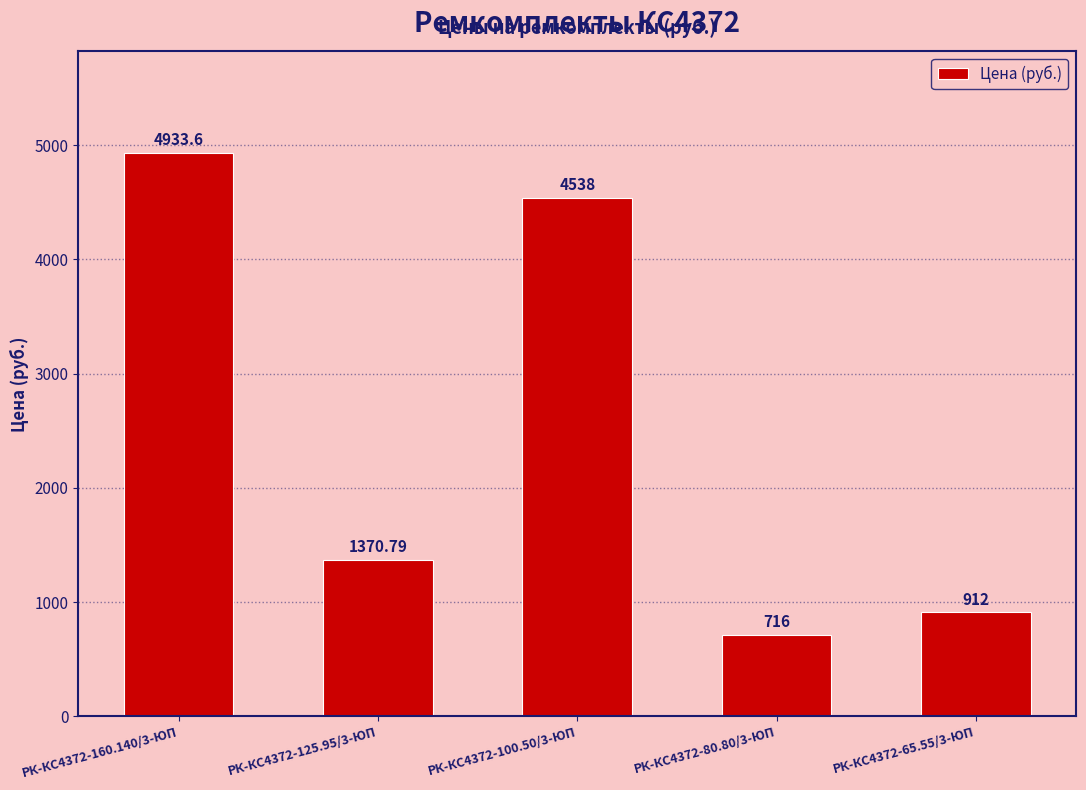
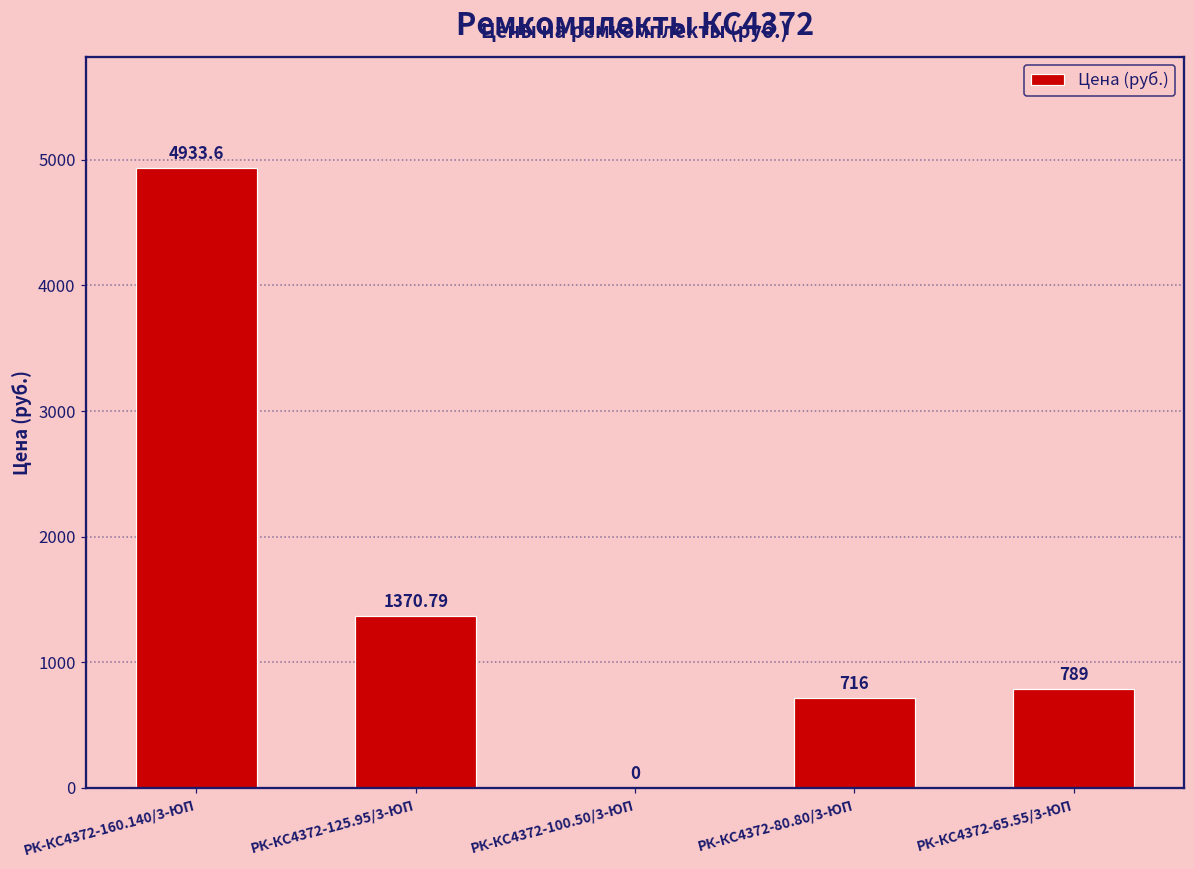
РК-КС4372-100.50/3-ЮП: 4538 -> 0
РК-КС4372-65.55/3-ЮП: 912 -> 789
